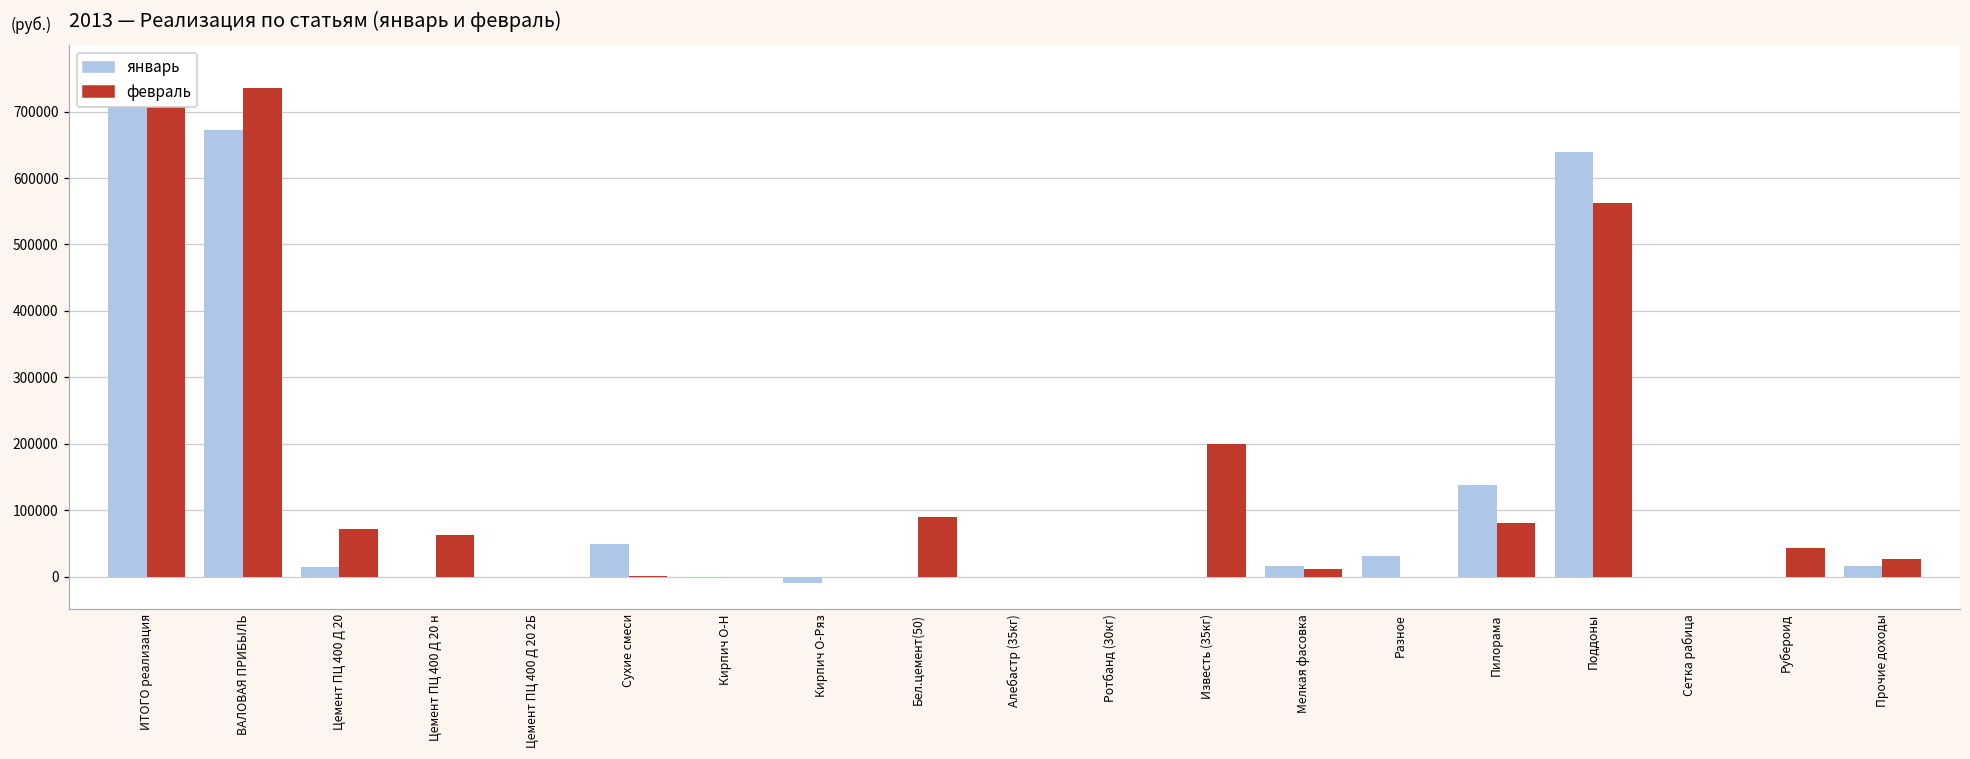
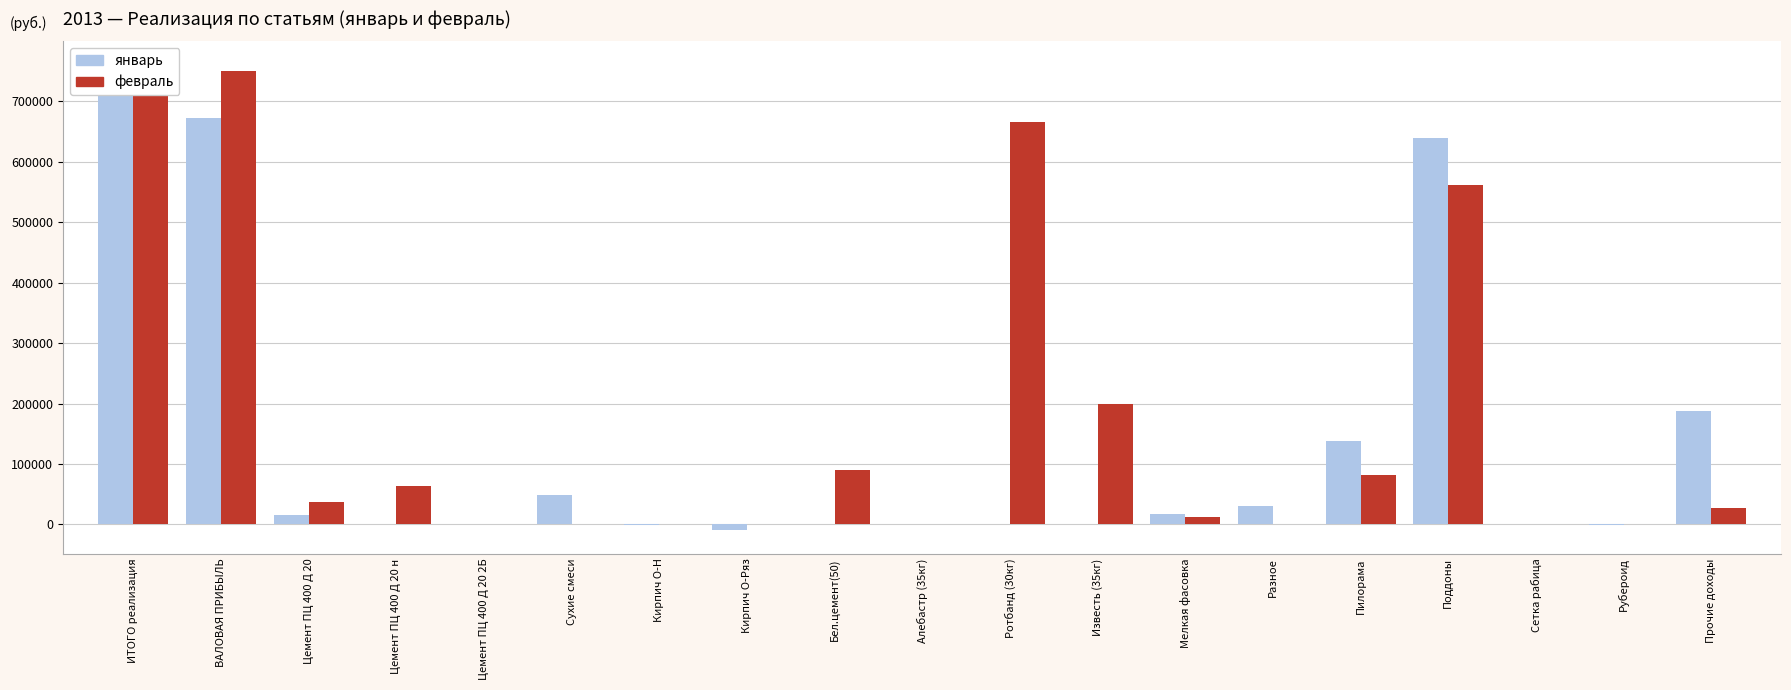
февраль, ВАЛОВАЯ ПРИБЫЛЬ: 730000 -> 750000
февраль, Цемент ПЦ 400 Д 20: 70000 -> 40000
февраль, Ротбанд (30кг): 0 -> 670000
февраль, Рубероид: 40000 -> 0
январь, Прочие доходы: 20000 -> 190000
